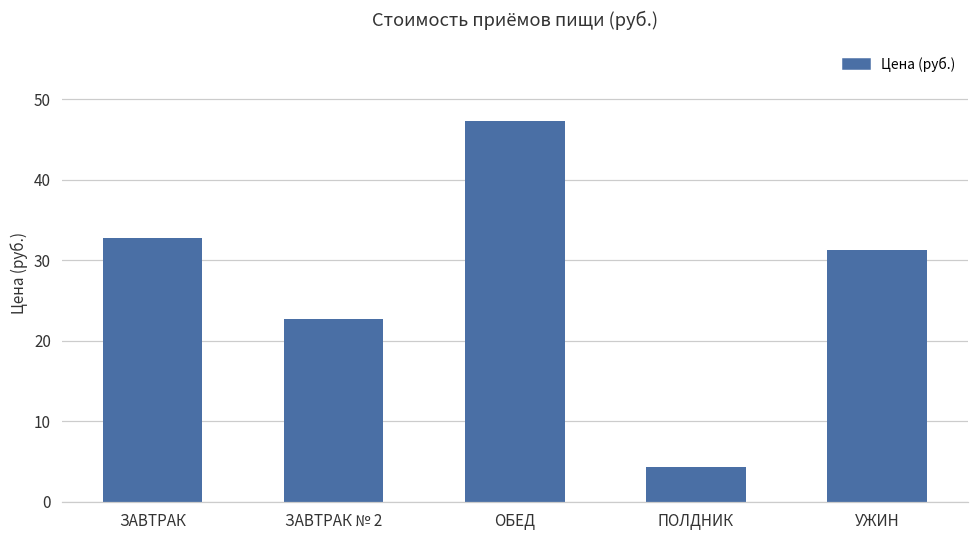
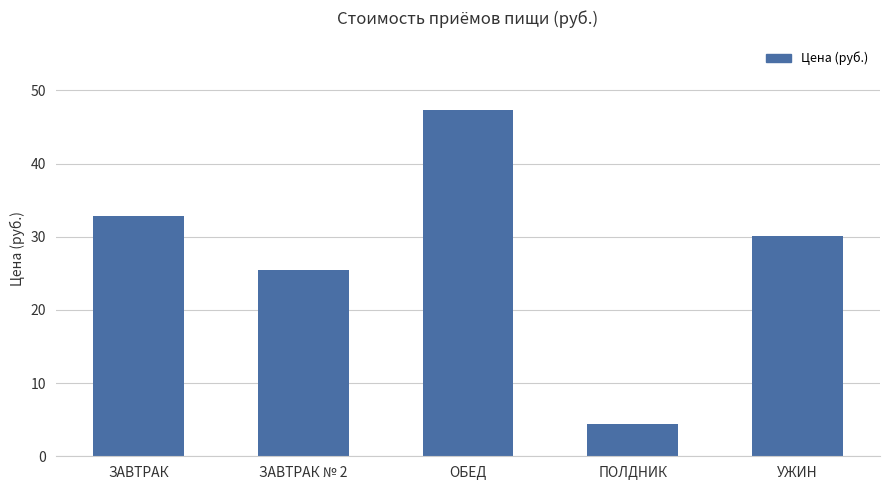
ЗАВТРАК № 2: 23 -> 25
УЖИН: 31 -> 30
